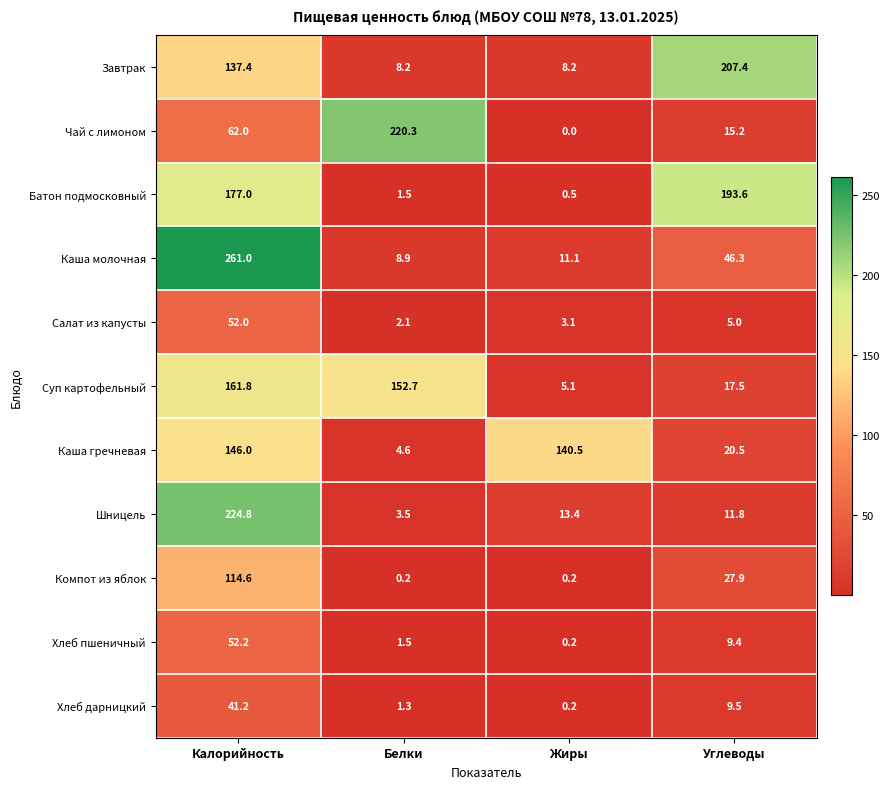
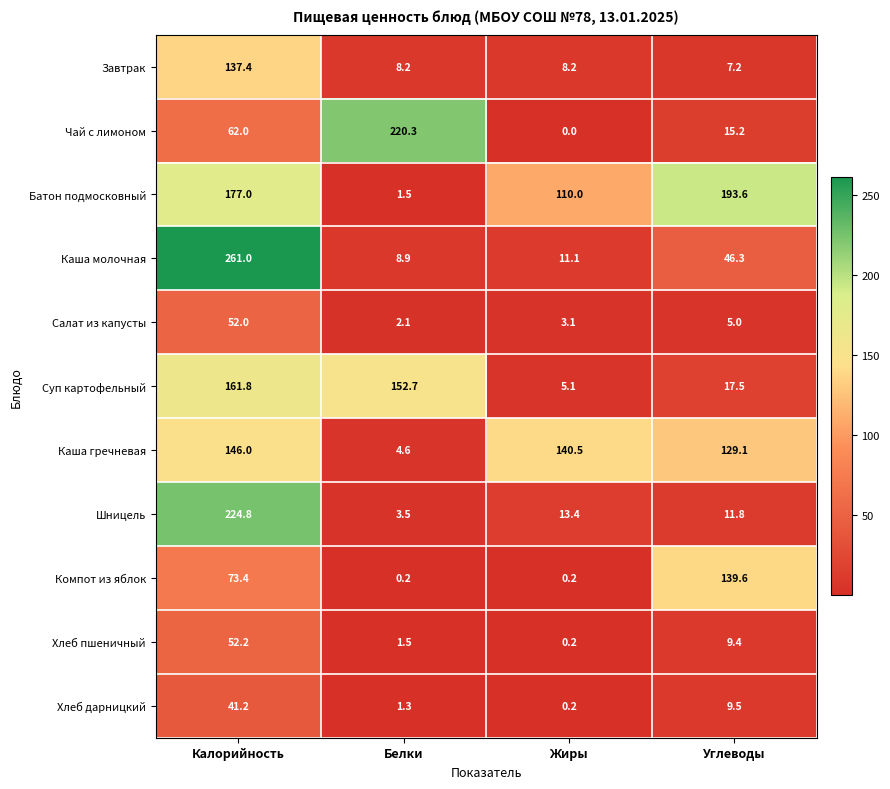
Завтрак, Углеводы: 207.4 -> 7.2
Батон подмосковный, Жиры: 0.5 -> 110.0
Каша гречневая, Углеводы: 20.5 -> 129.1
Компот из яблок, Калорийность: 114.6 -> 73.4
Компот из яблок, Углеводы: 27.9 -> 139.6
